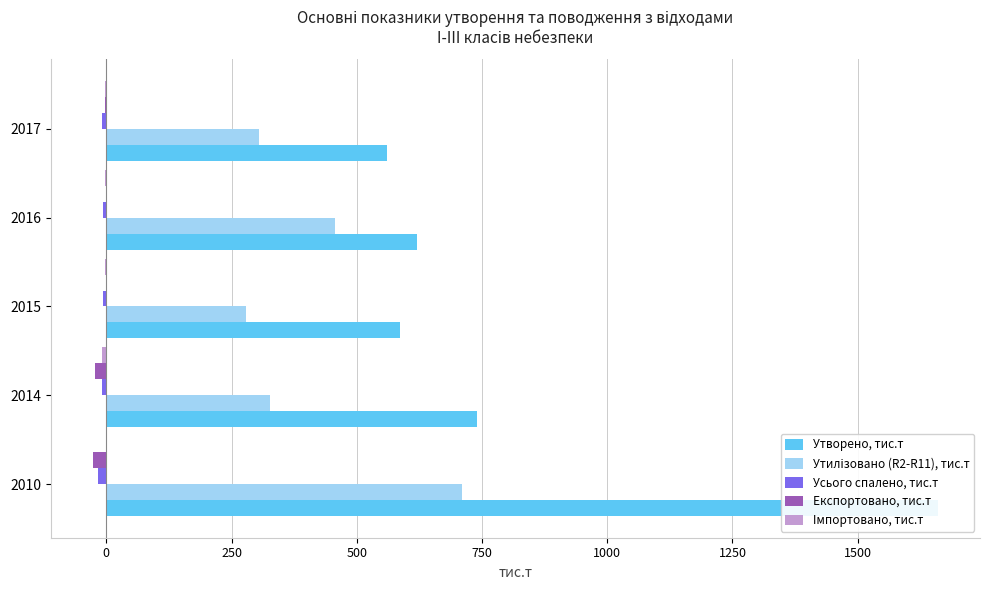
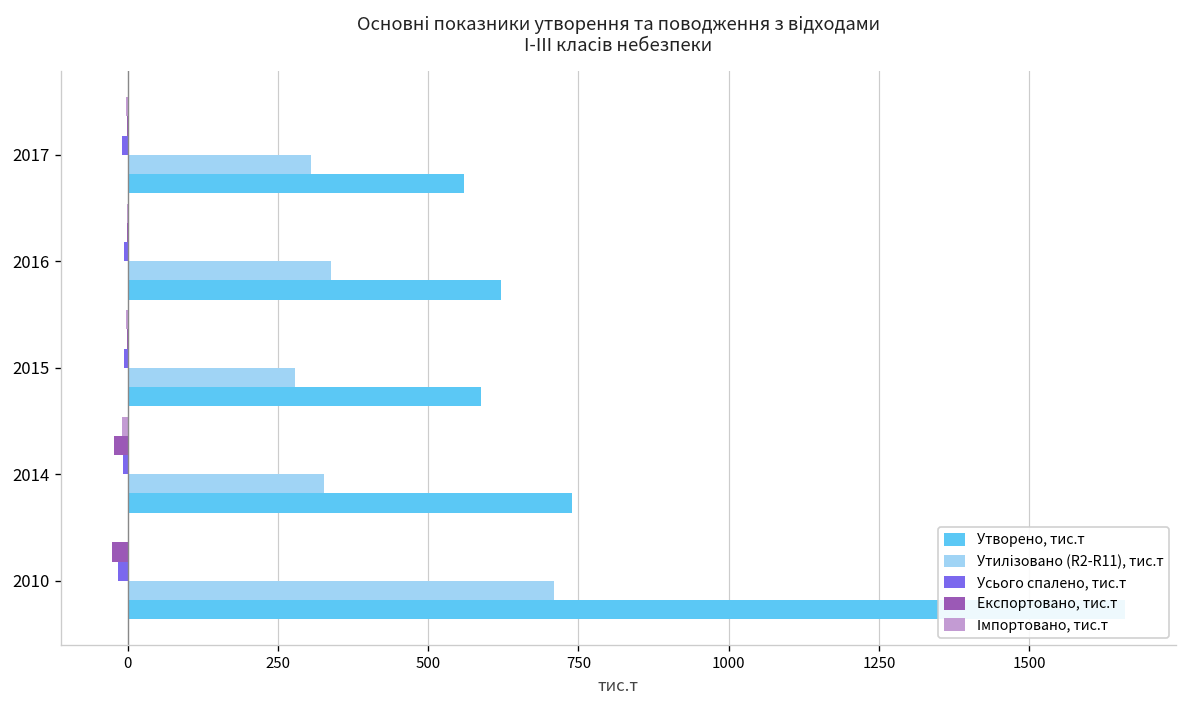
Утилізовано (R2-R11), тис.т, 2016: 460 -> 340
